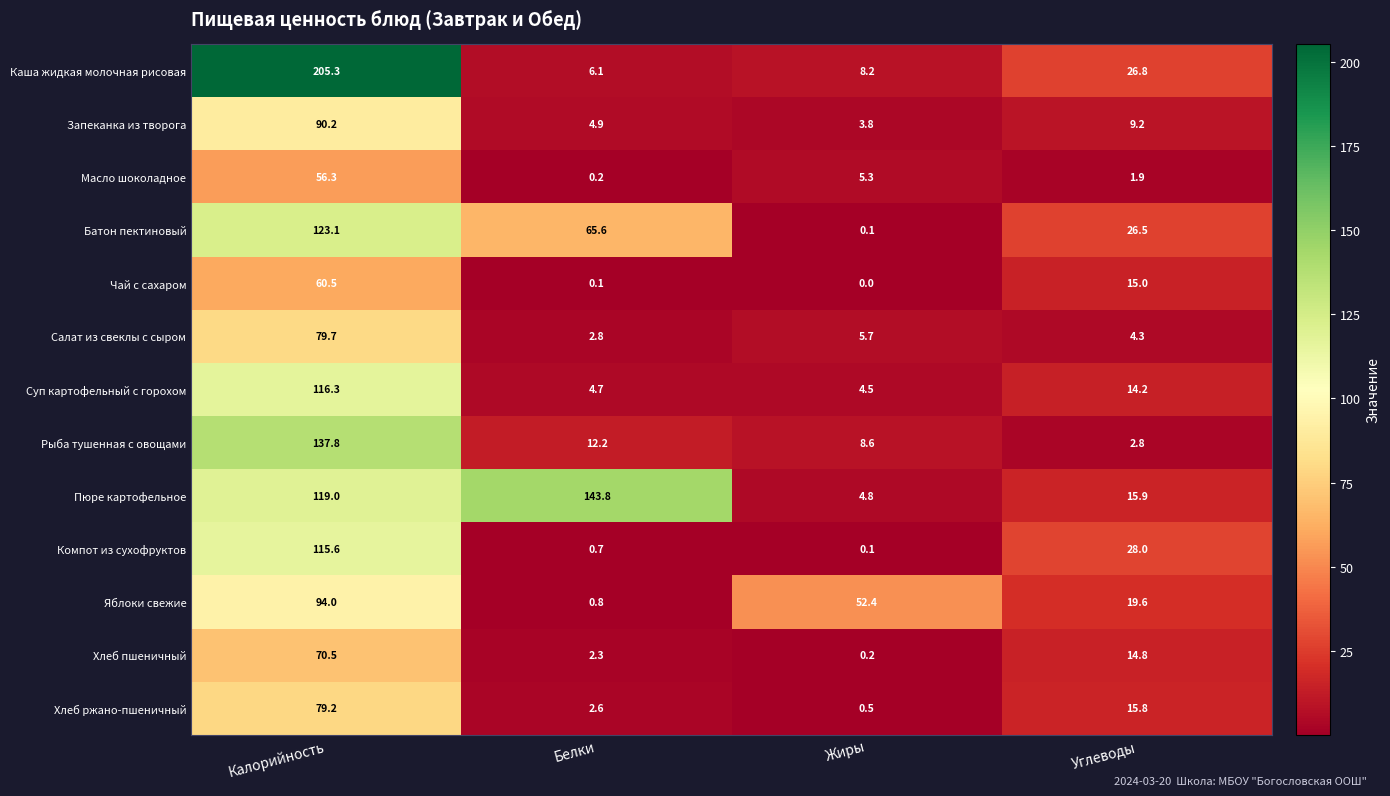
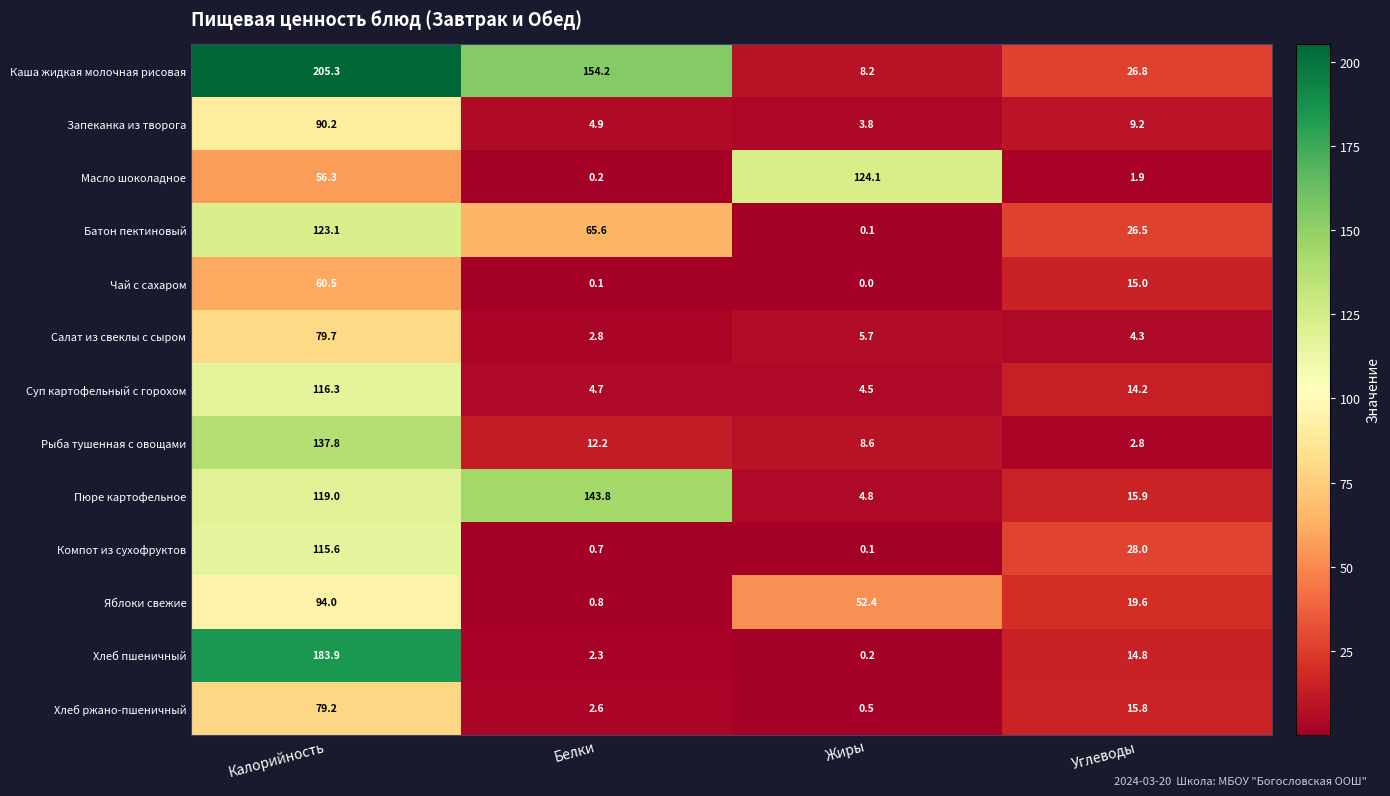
Каша жидкая молочная рисовая, Белки: 6.1 -> 154.2
Масло шоколадное, Жиры: 5.3 -> 124.1
Хлеб пшеничный, Калорийность: 70.5 -> 183.9
